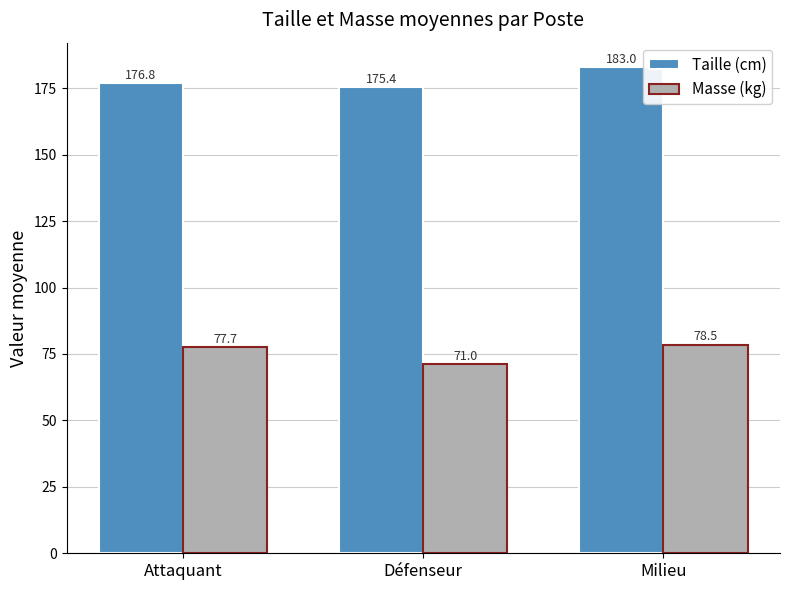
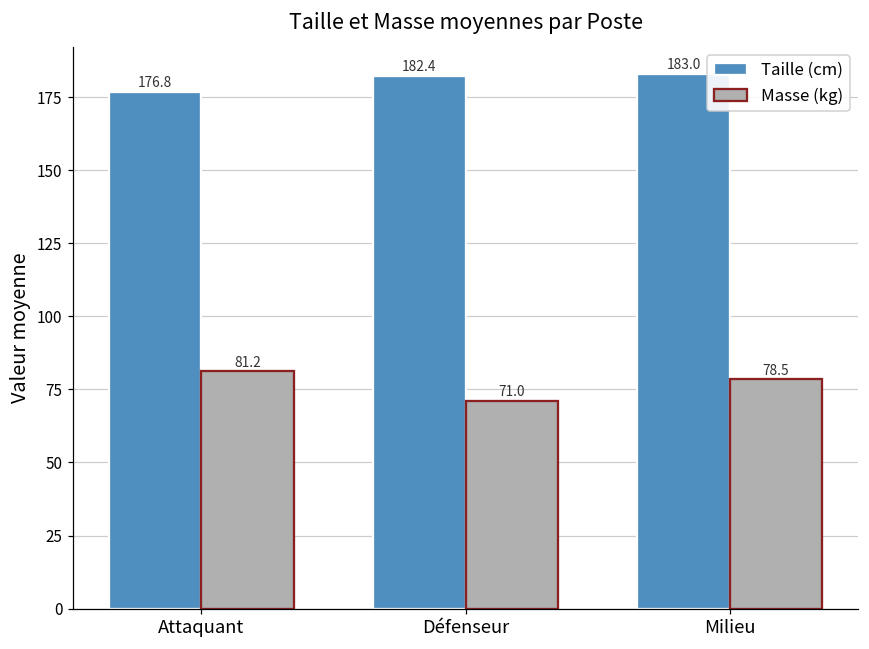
Masse (kg), Attaquant: 77.7 -> 81.2
Taille (cm), Défenseur: 175.4 -> 182.4
